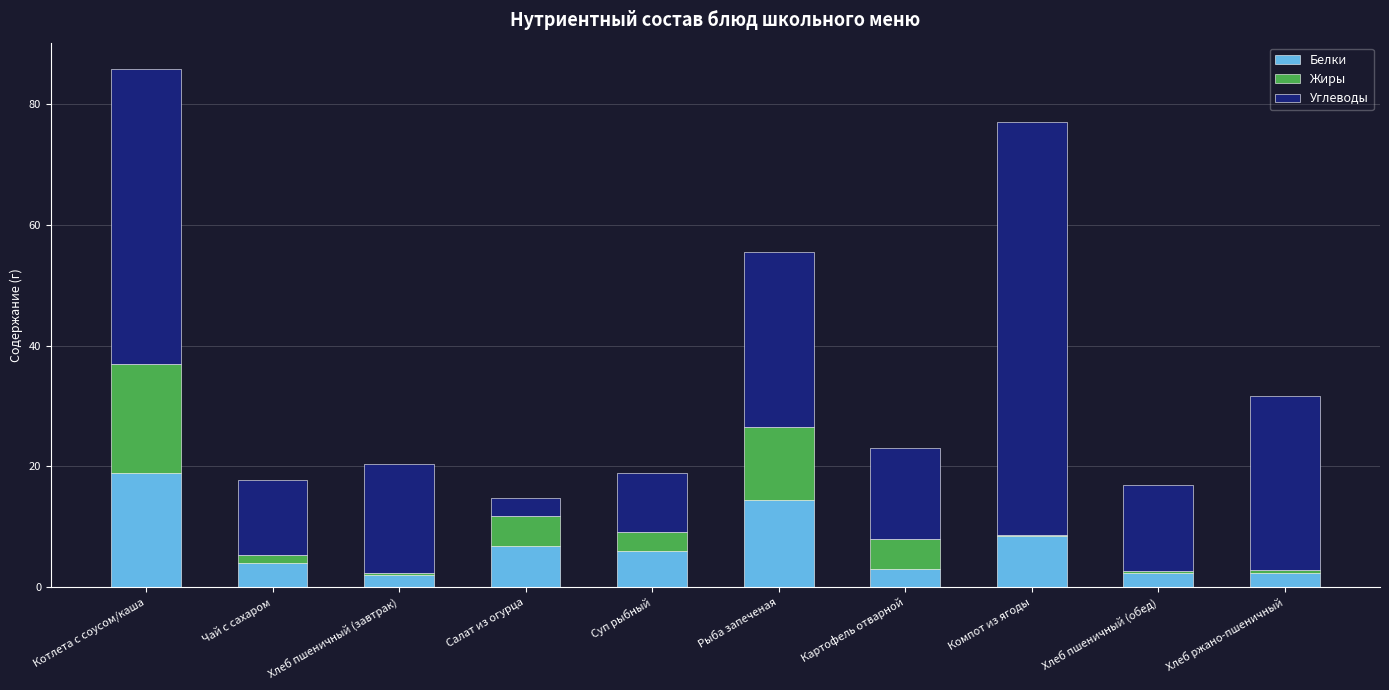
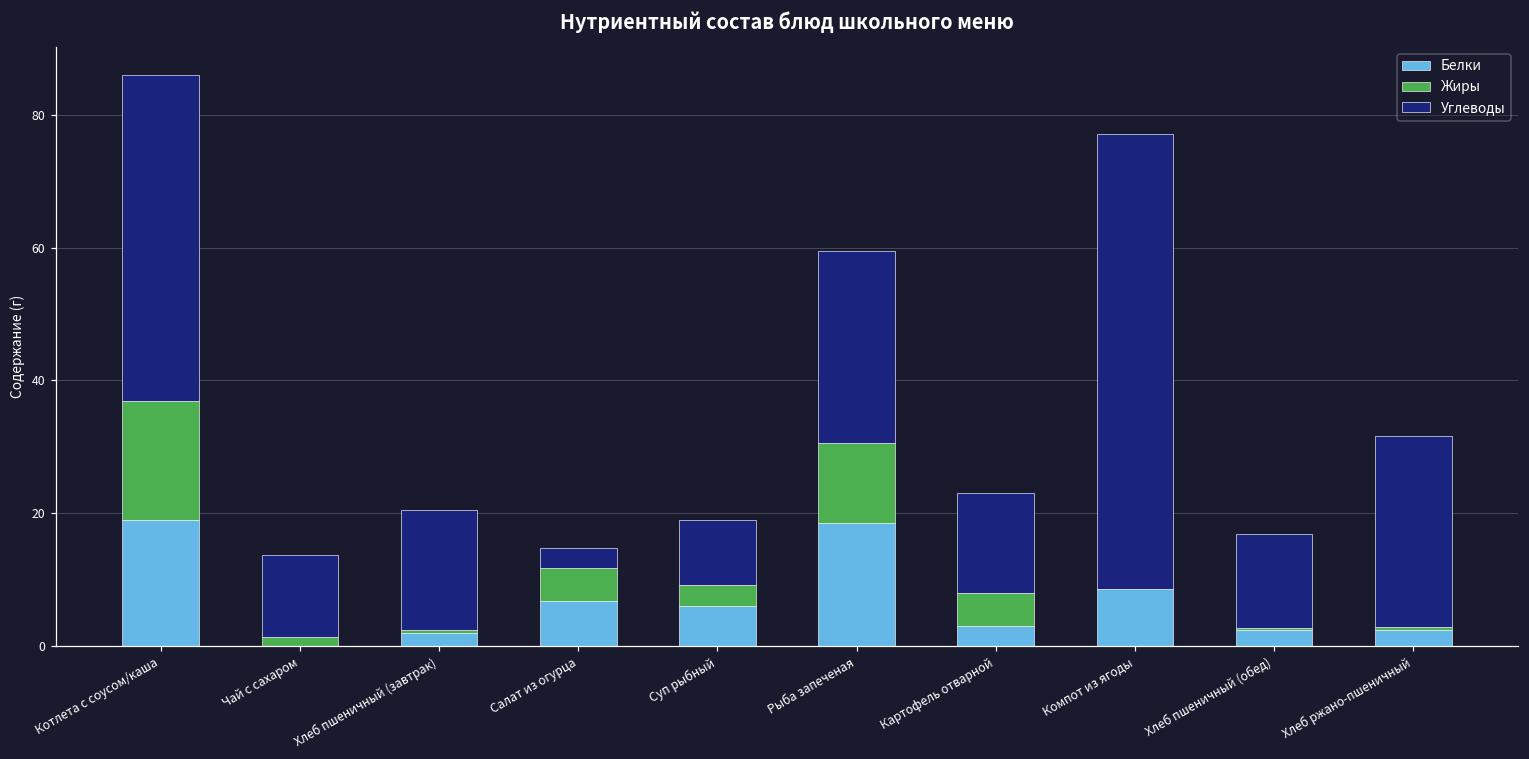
Белки, Чай с сахаром: 4 -> 0
Белки, Рыба запеченая: 15 -> 19
